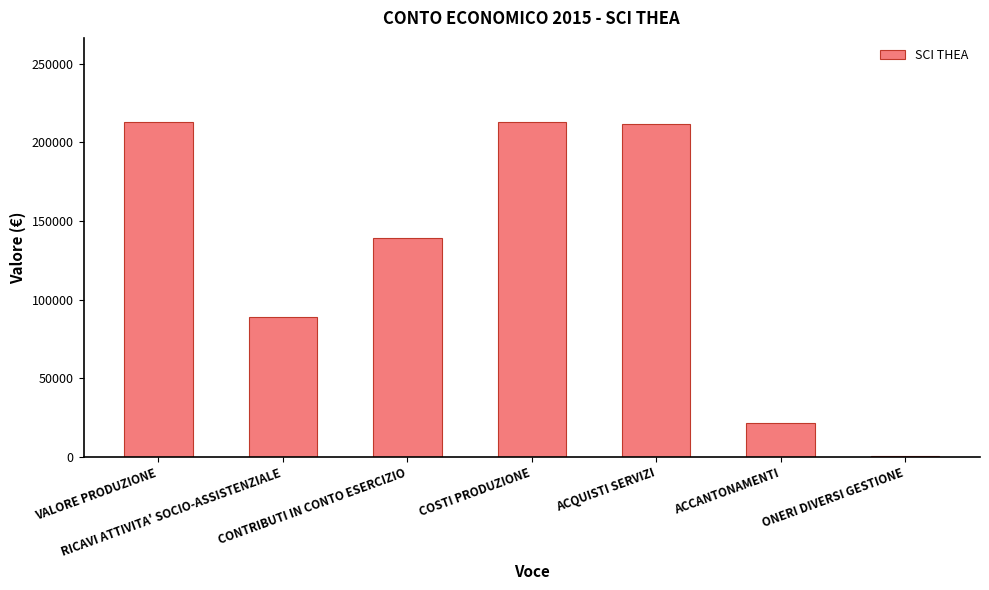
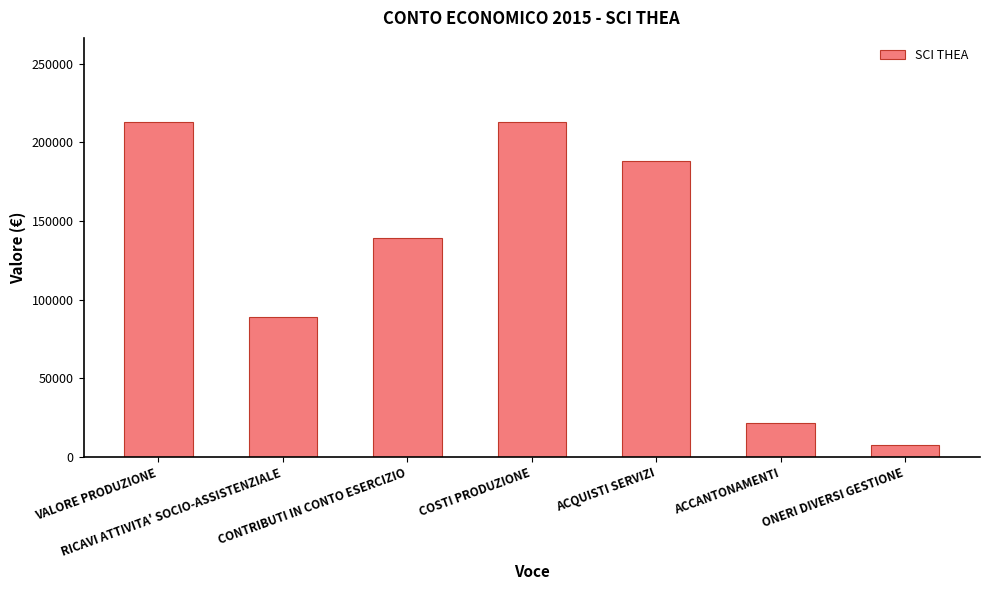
ACQUISTI SERVIZI: 211000 -> 188000
ONERI DIVERSI GESTIONE: 1000 -> 8000
